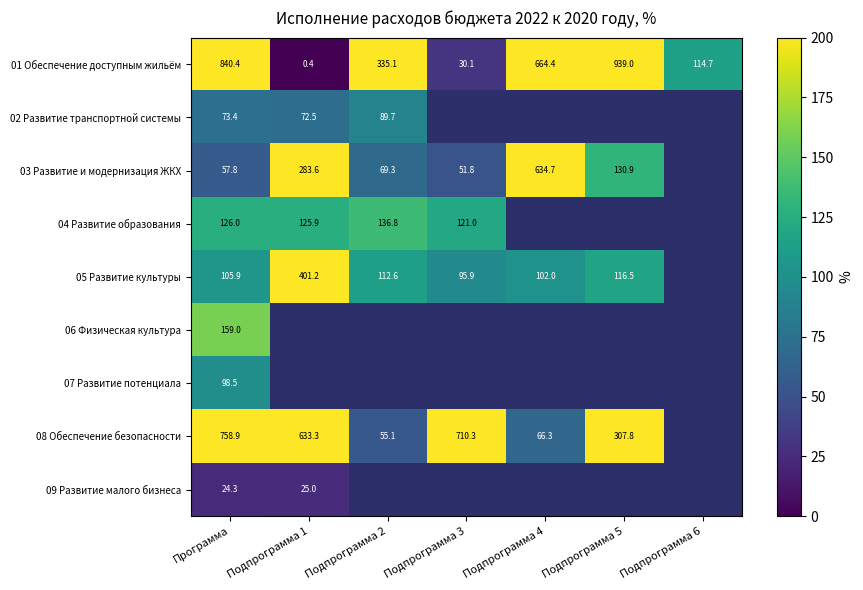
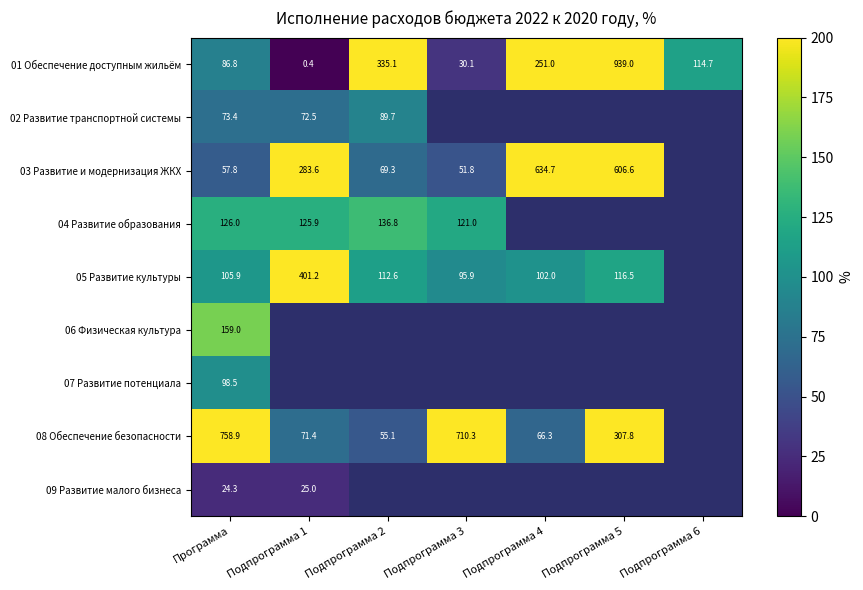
01 Обеспечение доступным жильём, Программа: 840.4 -> 86.8
01 Обеспечение доступным жильём, Подпрограмма 4: 664.4 -> 251.0
03 Развитие и модернизация ЖКХ, Подпрограмма 5: 130.9 -> 606.6
08 Обеспечение безопасности, Подпрограмма 1: 633.3 -> 71.4
